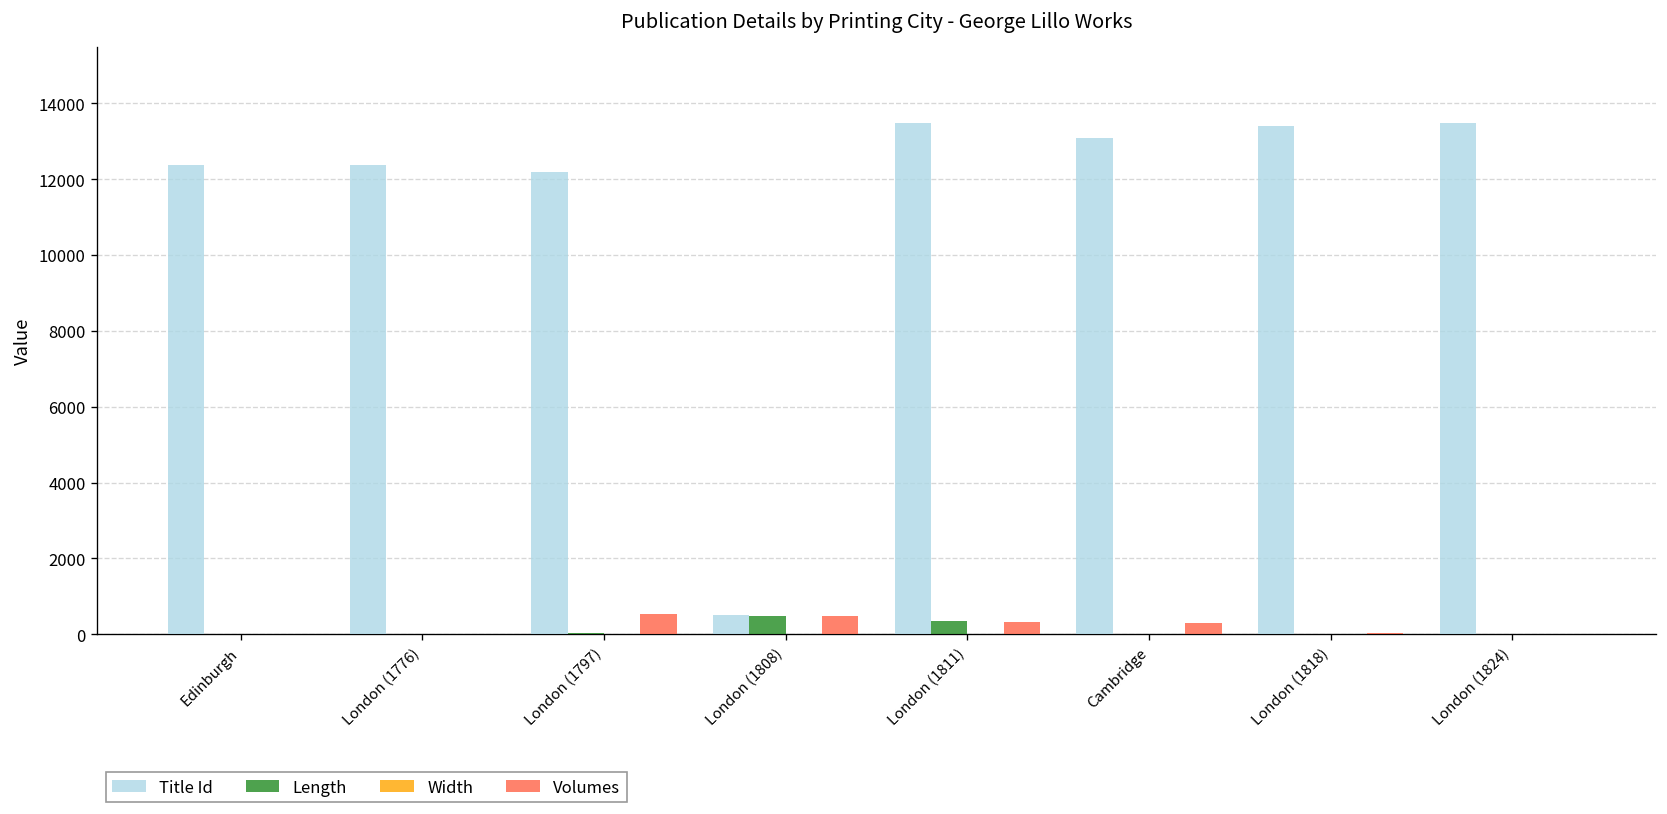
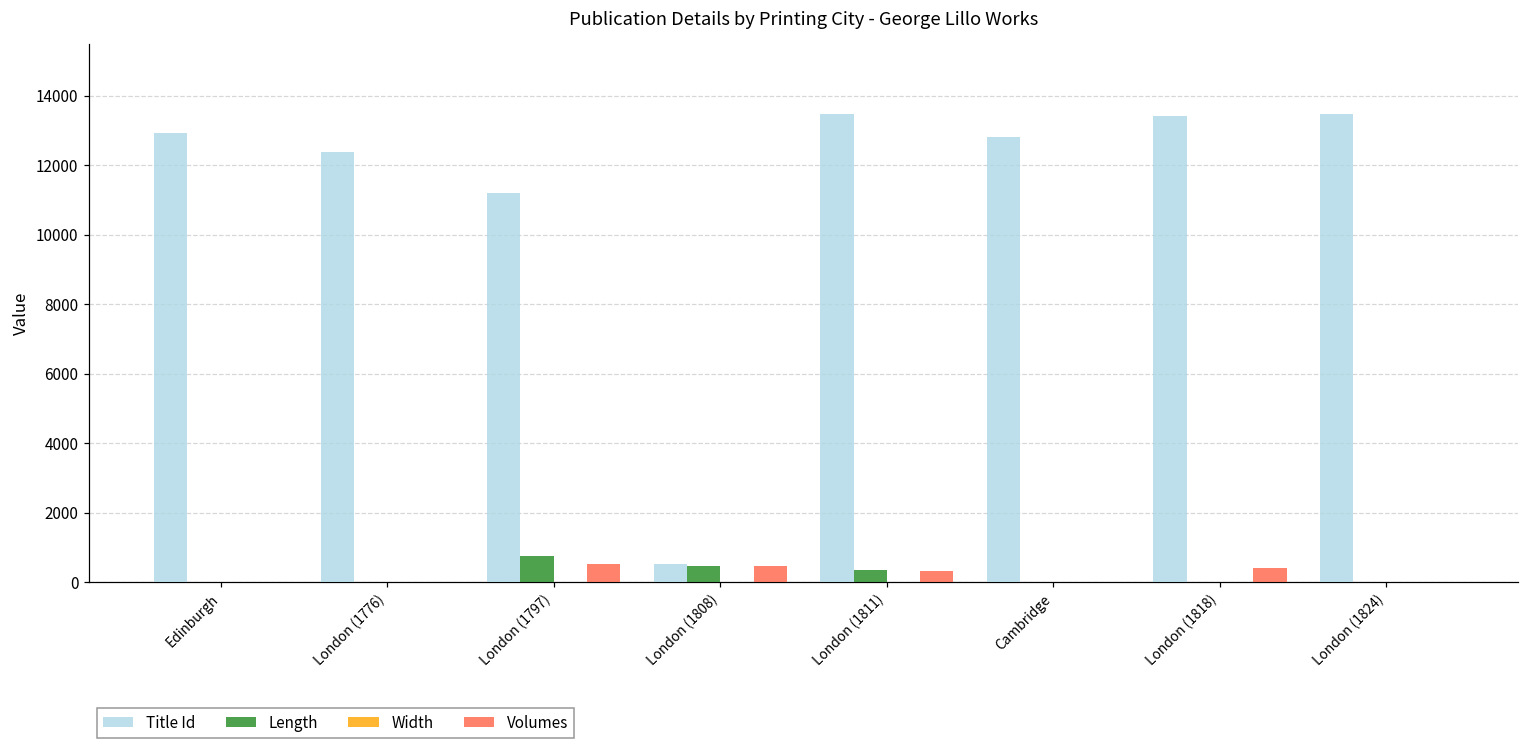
Title Id, Edinburgh: 12400 -> 12900
Title Id, London (1797): 12200 -> 11200
Length, London (1797): 0 -> 700
Title Id, Cambridge: 13100 -> 12800
Volumes, Cambridge: 300 -> 0
Volumes, London (1818): 0 -> 400
